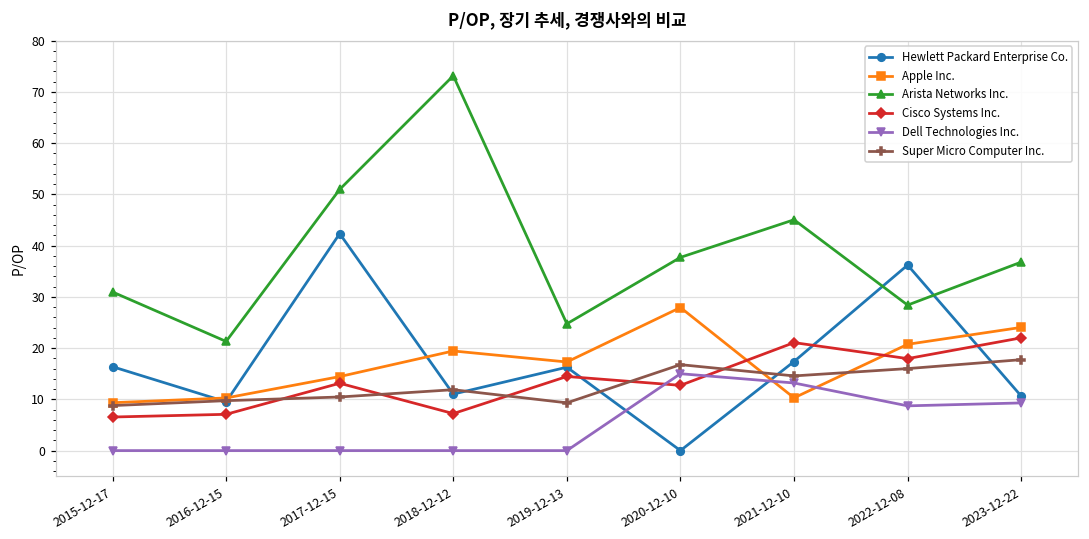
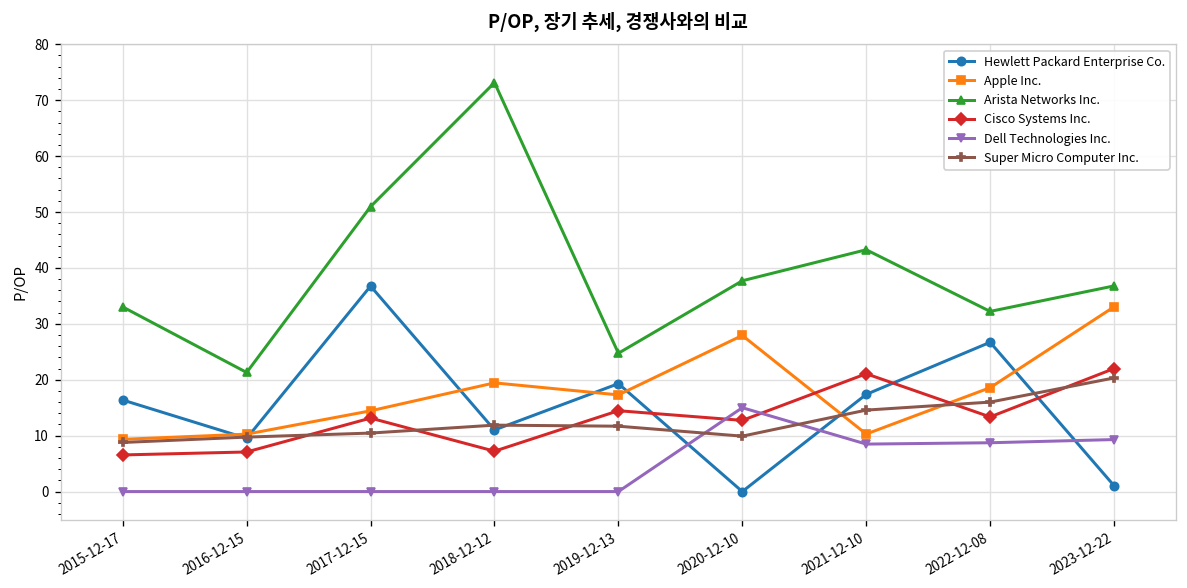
Arista Networks Inc., 2015-12-17: 31 -> 33
Hewlett Packard Enterprise Co., 2017-12-15: 42 -> 37
Hewlett Packard Enterprise Co., 2019-12-13: 16 -> 19
Super Micro Computer Inc., 2019-12-13: 9 -> 12
Super Micro Computer Inc., 2020-12-10: 17 -> 10
Arista Networks Inc., 2021-12-10: 45 -> 43
Dell Technologies Inc., 2021-12-10: 13 -> 8
Hewlett Packard Enterprise Co., 2022-12-08: 36 -> 27
Apple Inc., 2022-12-08: 21 -> 19
Arista Networks Inc., 2022-12-08: 28 -> 32
Cisco Systems Inc., 2022-12-08: 18 -> 13
Hewlett Packard Enterprise Co., 2023-12-22: 11 -> 1
Apple Inc., 2023-12-22: 24 -> 33
Super Micro Computer Inc., 2023-12-22: 18 -> 20
